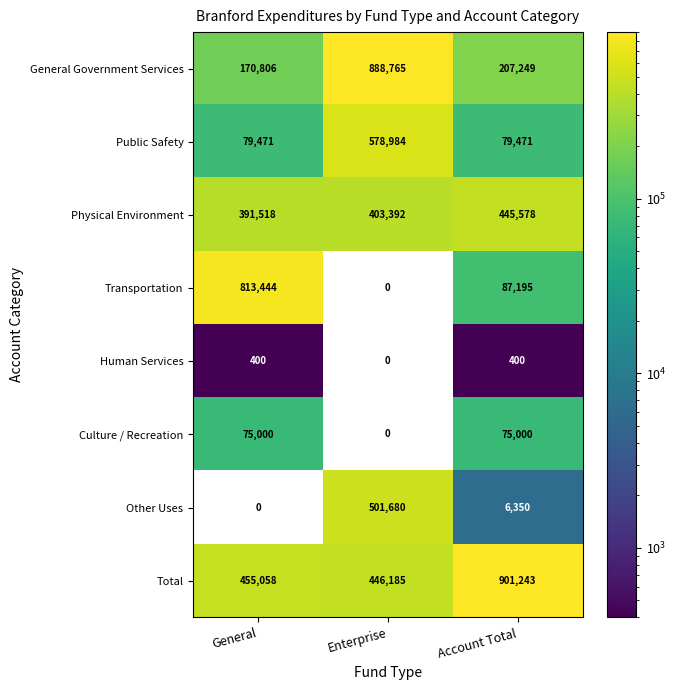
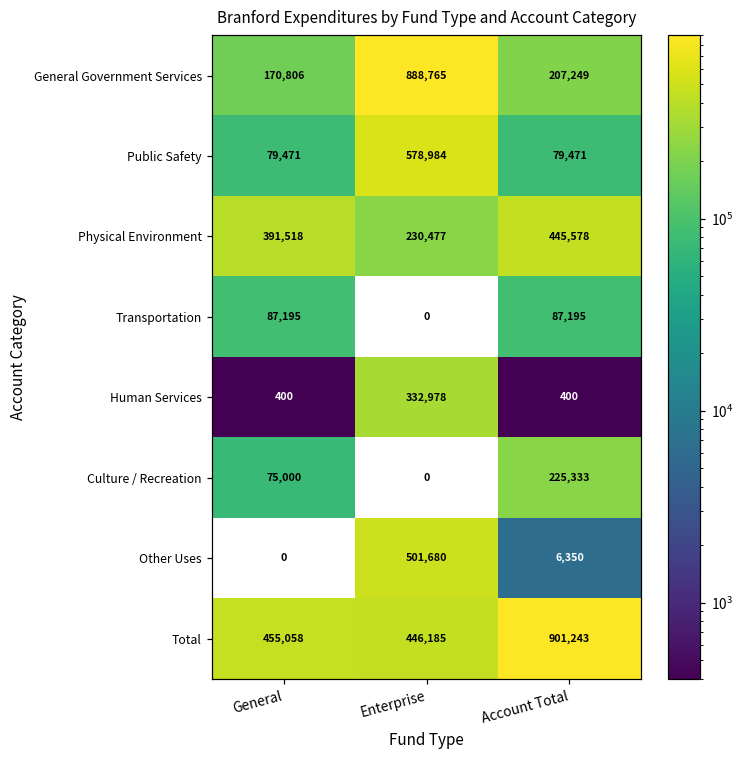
Physical Environment, Enterprise: 403,392 -> 230,477
Transportation, General: 813,444 -> 87,195
Human Services, Enterprise: 0 -> 332,978
Culture / Recreation, Account Total: 75,000 -> 225,333
